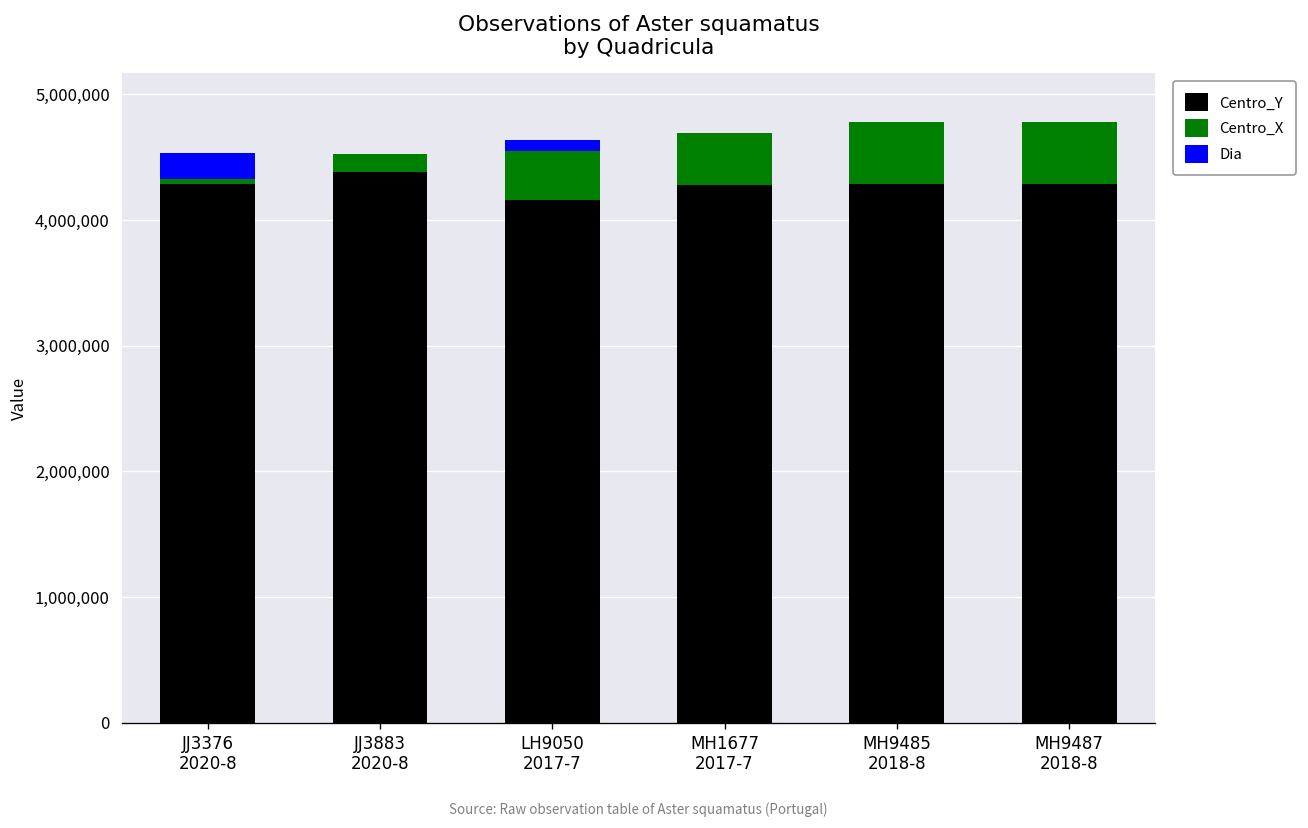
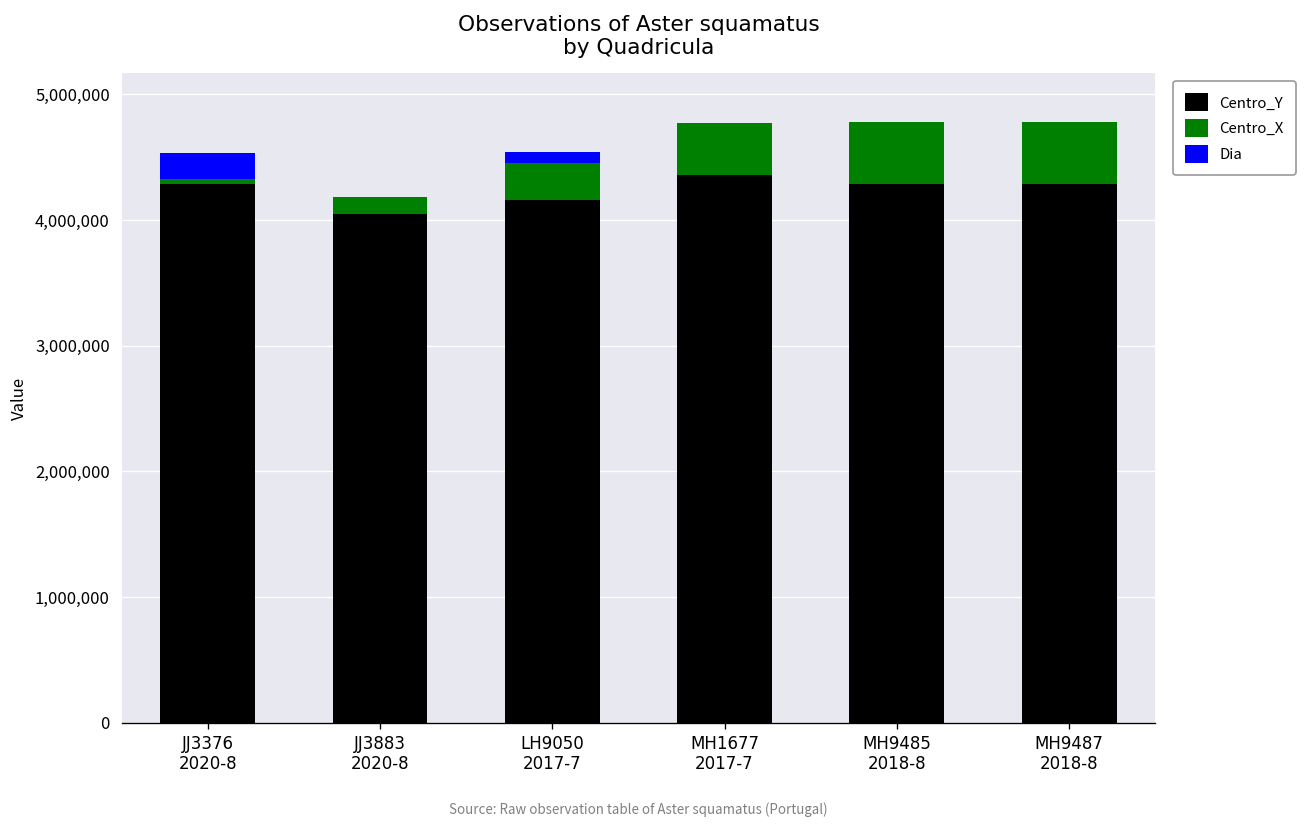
Centro_Y, JJ3883 2020-8: 4,380,000 -> 4,050,000
Centro_X, LH9050 2017-7: 390,000 -> 290,000
Centro_Y, MH1677 2017-7: 4,280,000 -> 4,350,000
